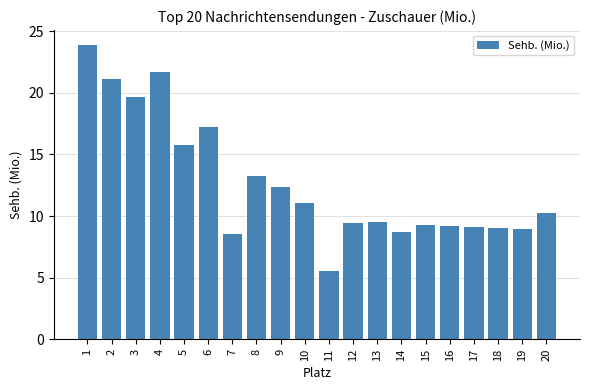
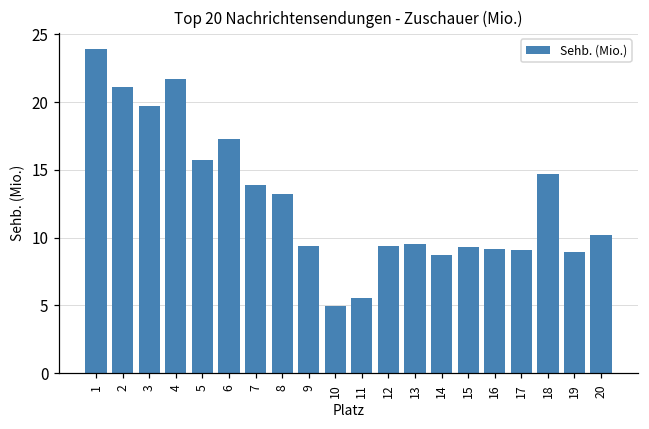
7: 8.5 -> 13.9
9: 12.4 -> 9.4
10: 11.0 -> 5.0
18: 9.0 -> 14.7
